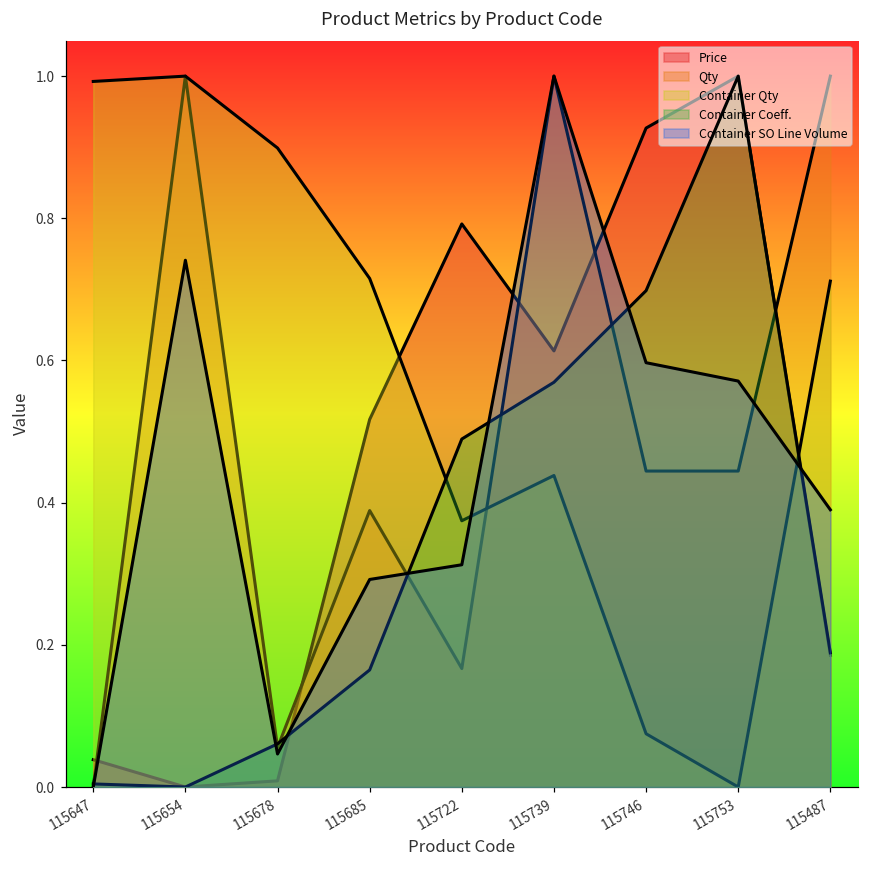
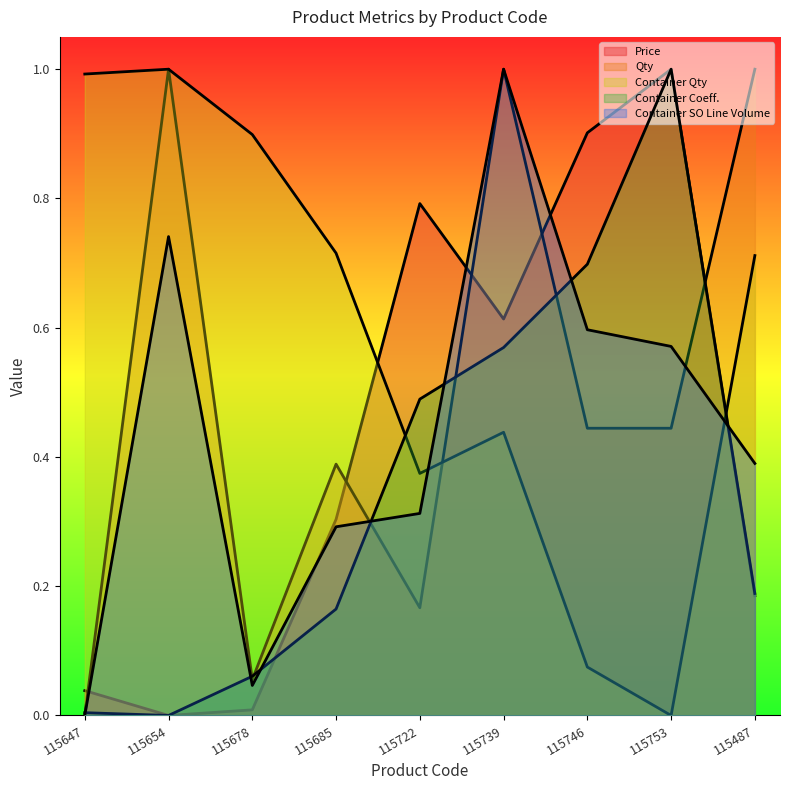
Price, 115685: 0.52 -> 0.30
Price, 115746: 0.93 -> 0.90
